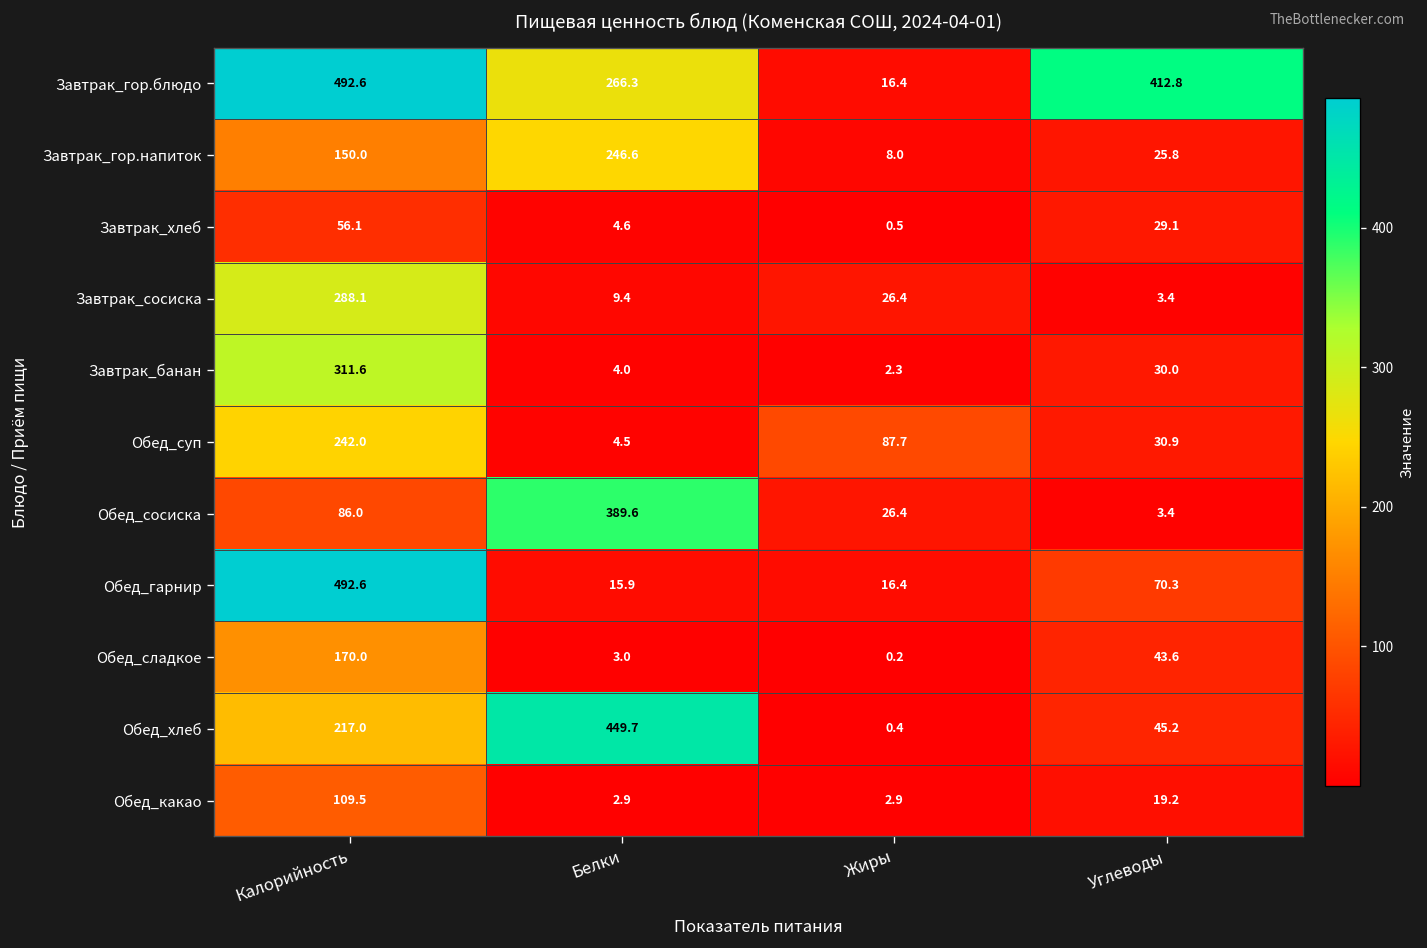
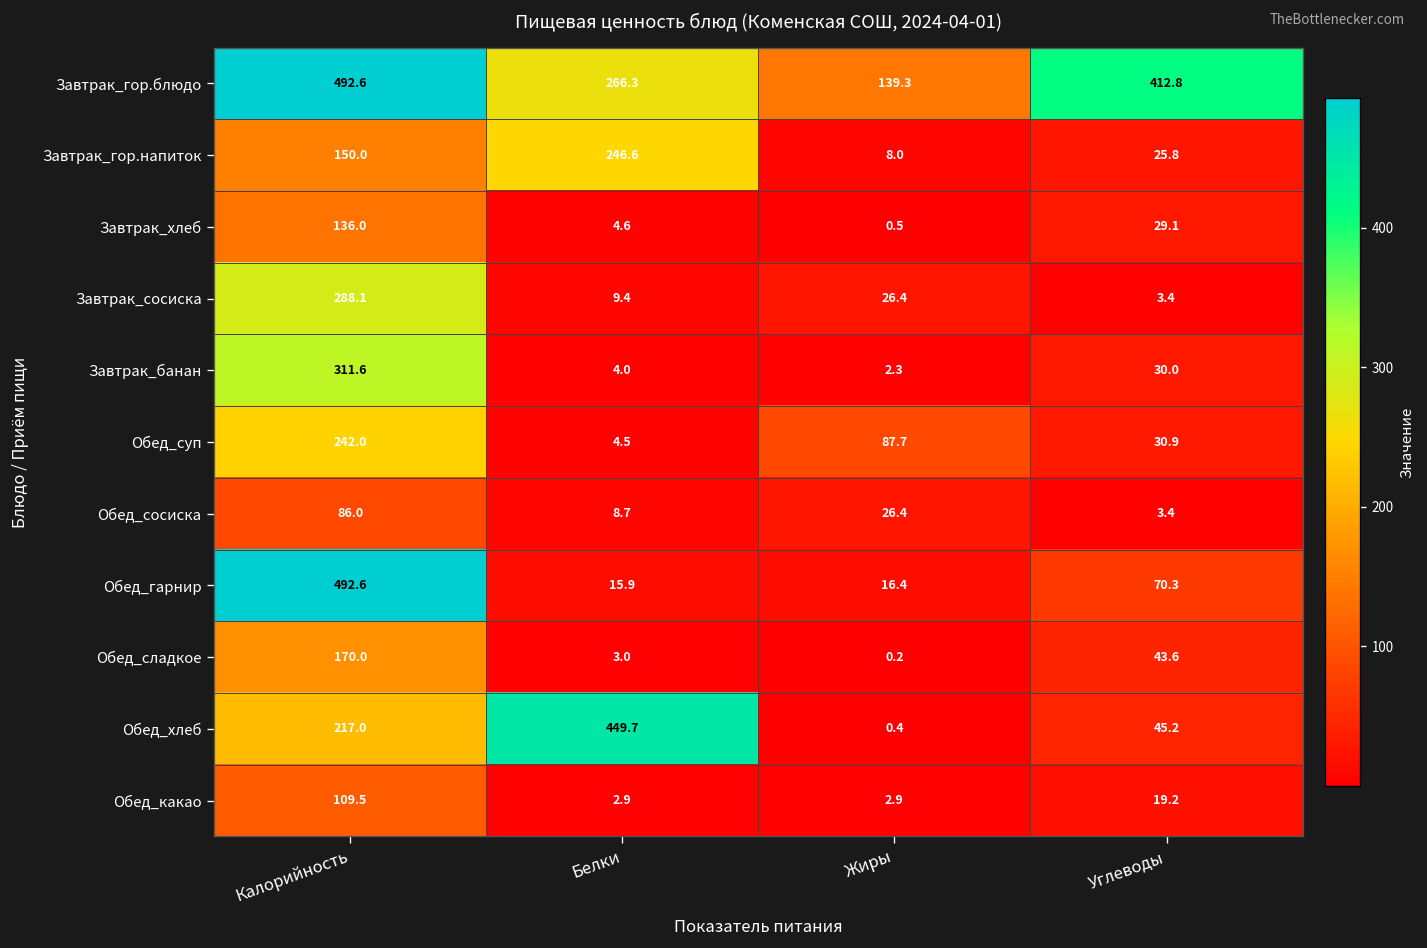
Завтрак_гор.блюдо, Жиры: 16.4 -> 139.3
Завтрак_хлеб, Калорийность: 56.1 -> 136.0
Обед_сосиска, Белки: 389.6 -> 8.7
